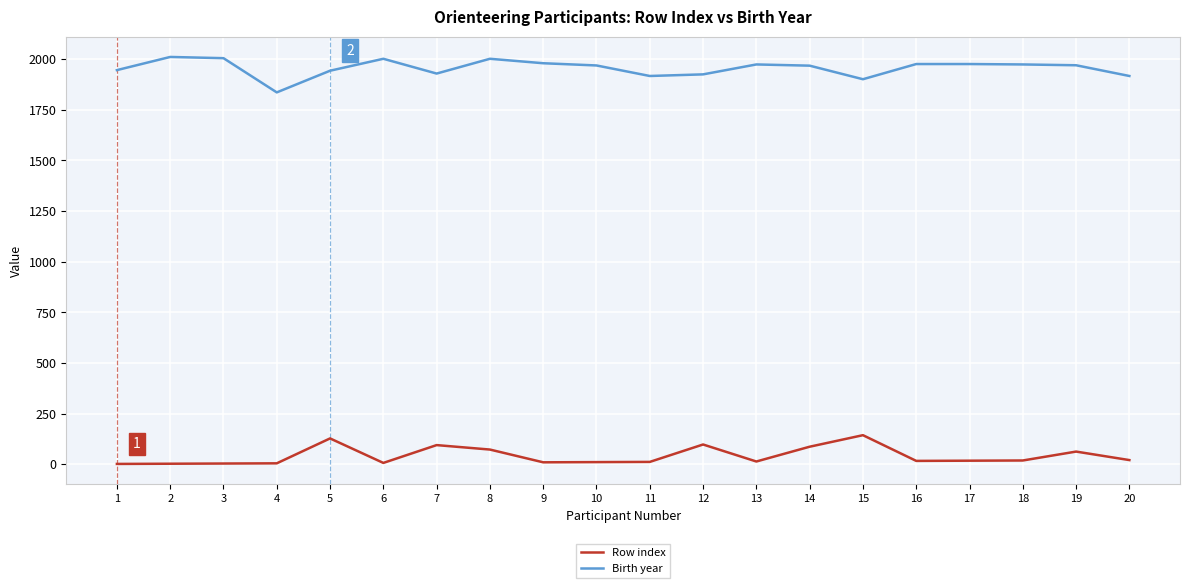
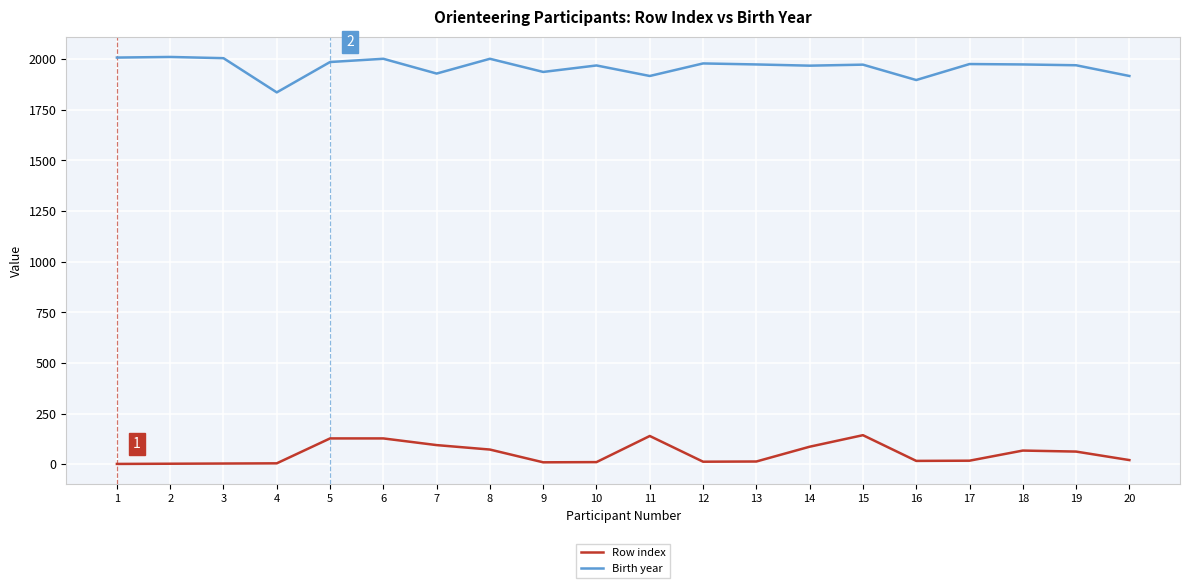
Birth year, 1: 1950 -> 2010
Birth year, 5: 1940 -> 1990
Row index, 6: 10 -> 130
Birth year, 9: 1980 -> 1940
Row index, 11: 10 -> 140
Row index, 12: 100 -> 10
Birth year, 12: 1930 -> 1980
Birth year, 15: 1900 -> 1970
Birth year, 16: 1980 -> 1900
Row index, 18: 20 -> 70
